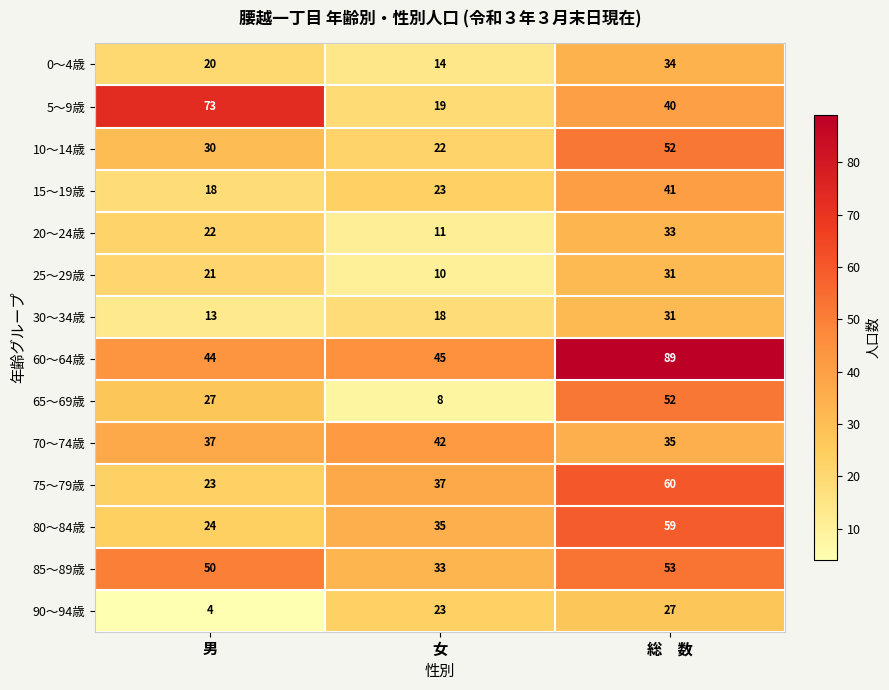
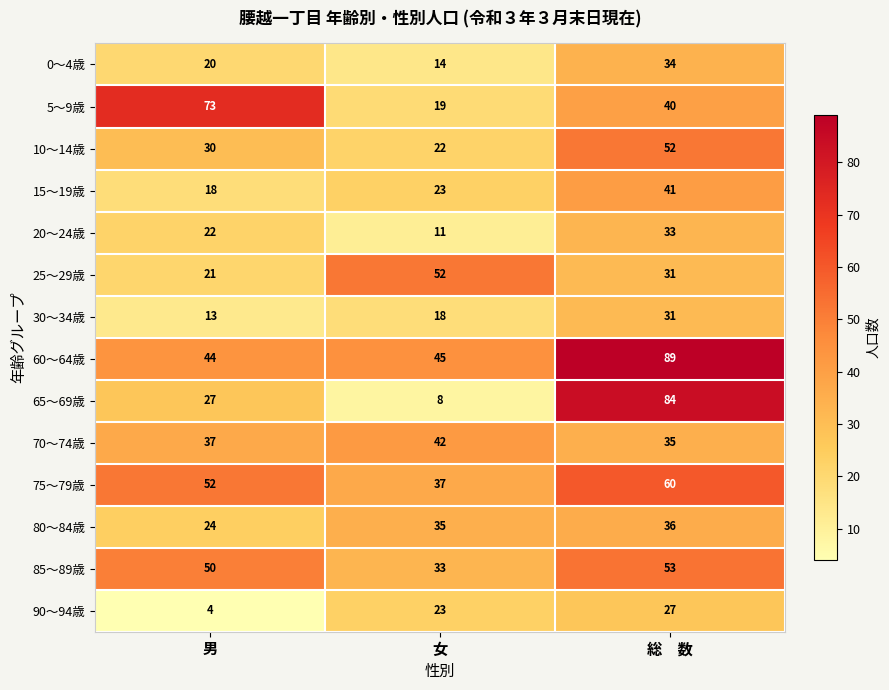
25～29歳, 女: 10 -> 52
65～69歳, 総 数: 52 -> 84
75～79歳, 男: 23 -> 52
80～84歳, 総 数: 59 -> 36
